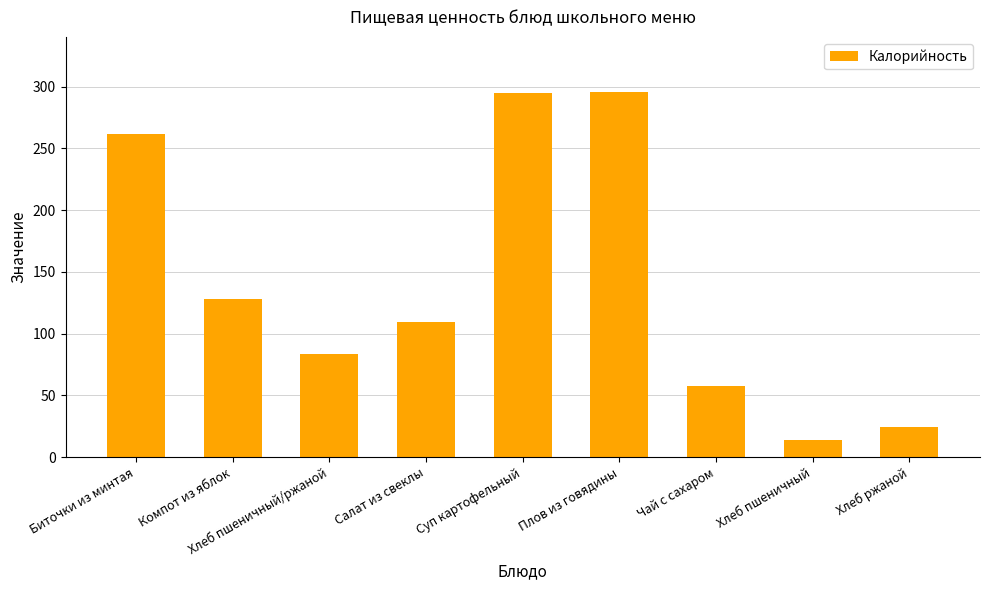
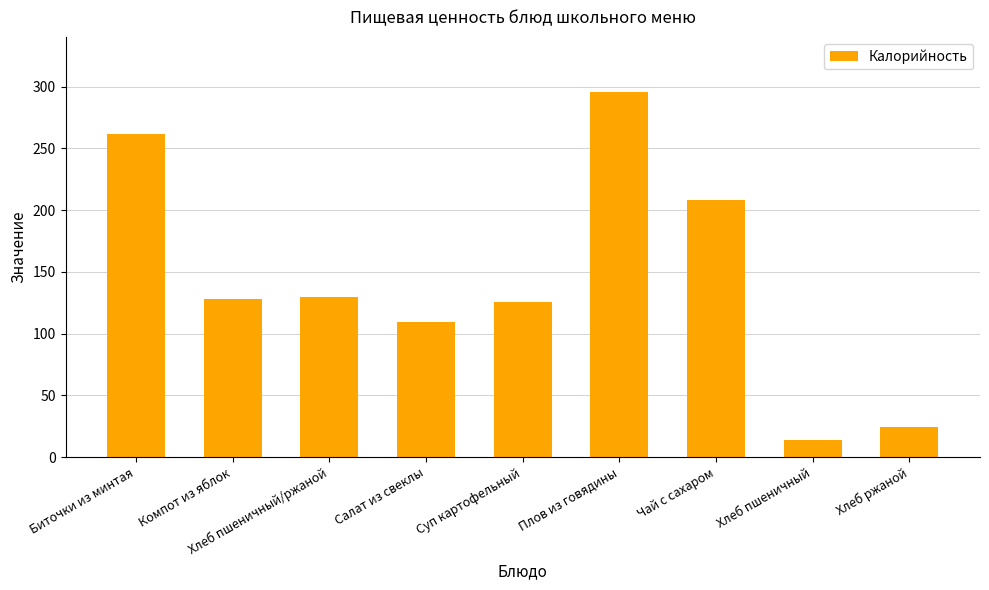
Хлеб пшеничный/ржаной: 83 -> 130
Суп картофельный: 295 -> 126
Чай с сахаром: 57 -> 209
